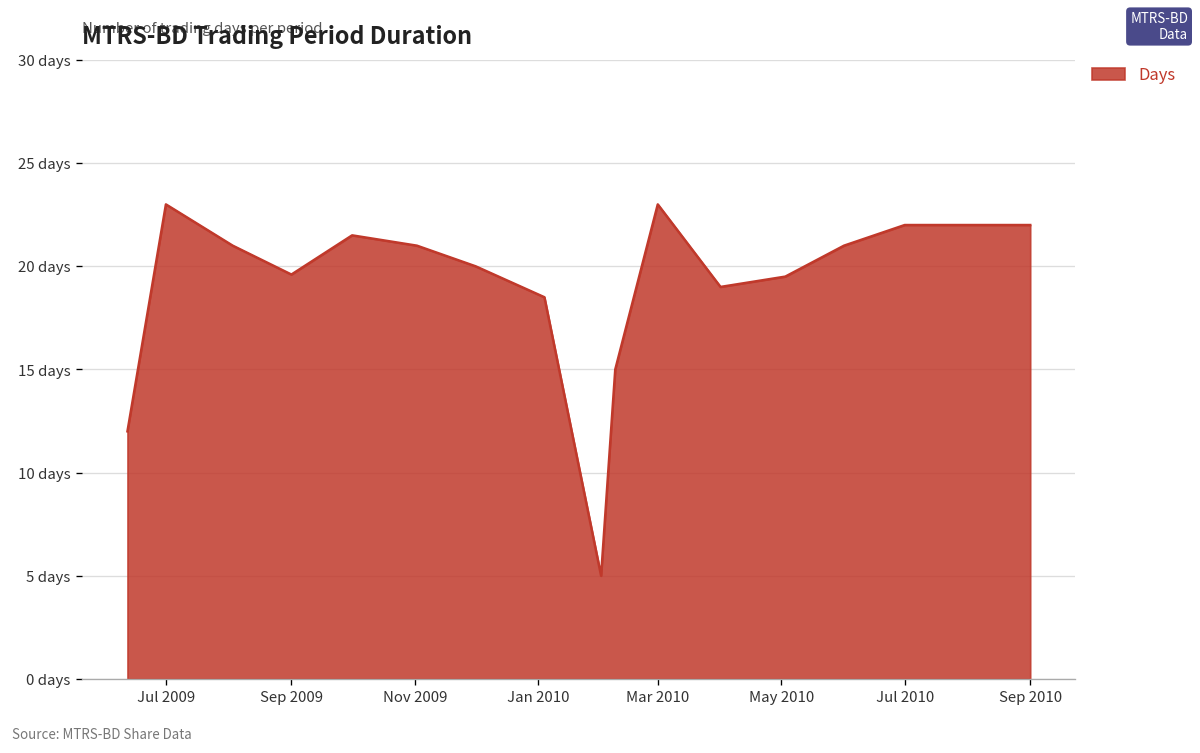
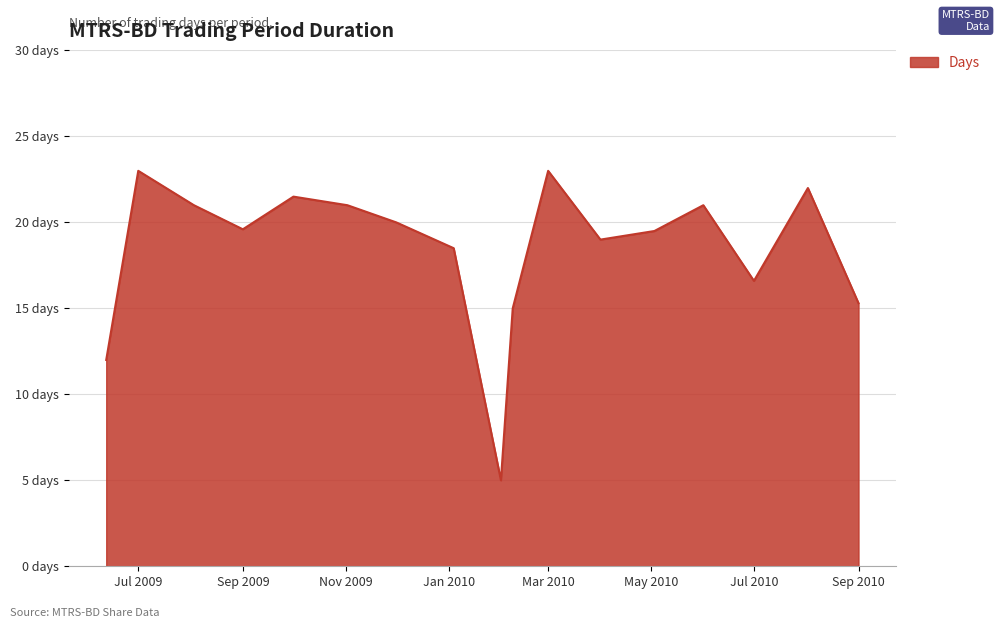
Jul 2010: 22.0 days -> 16.6 days
Sep 2010: 22.0 days -> 15.3 days
